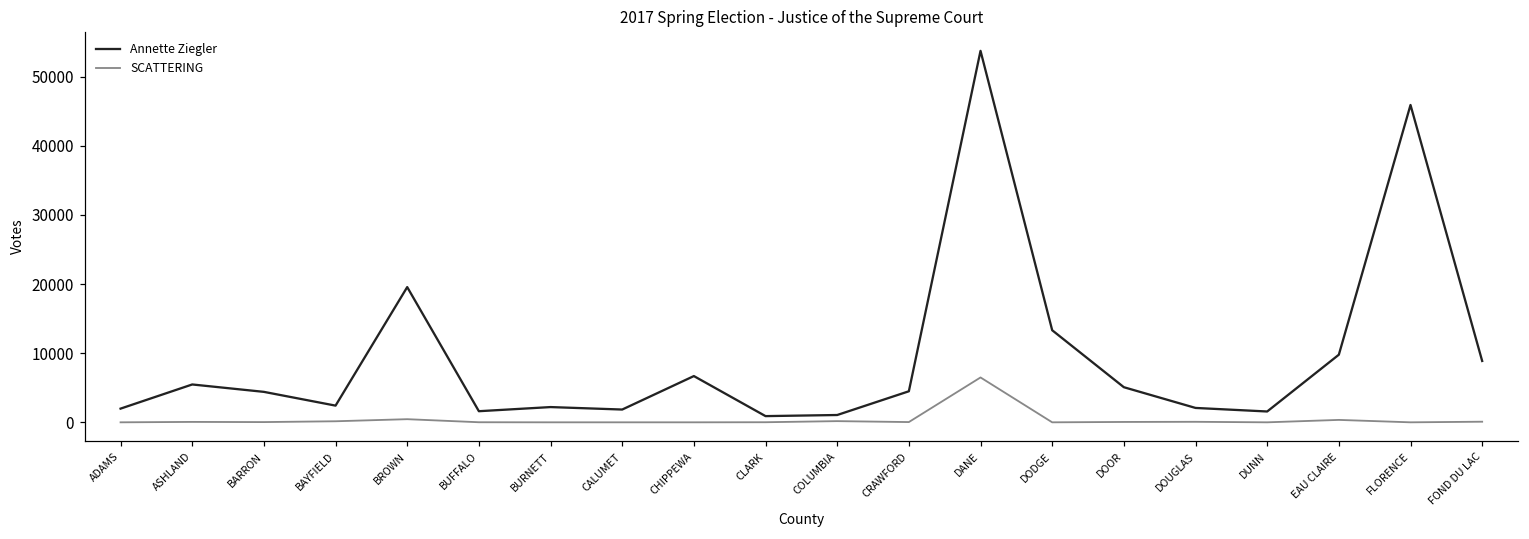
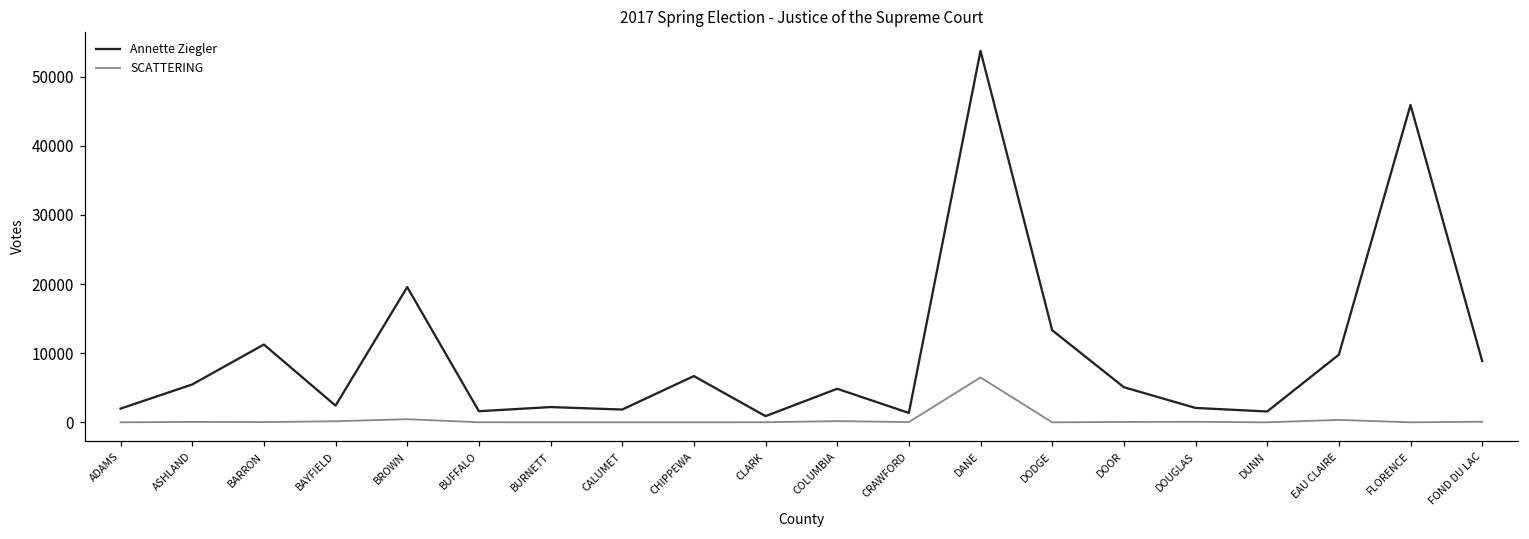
Annette Ziegler, BARRON: 4000 -> 11000
Annette Ziegler, COLUMBIA: 1000 -> 5000
Annette Ziegler, CRAWFORD: 4000 -> 1000
